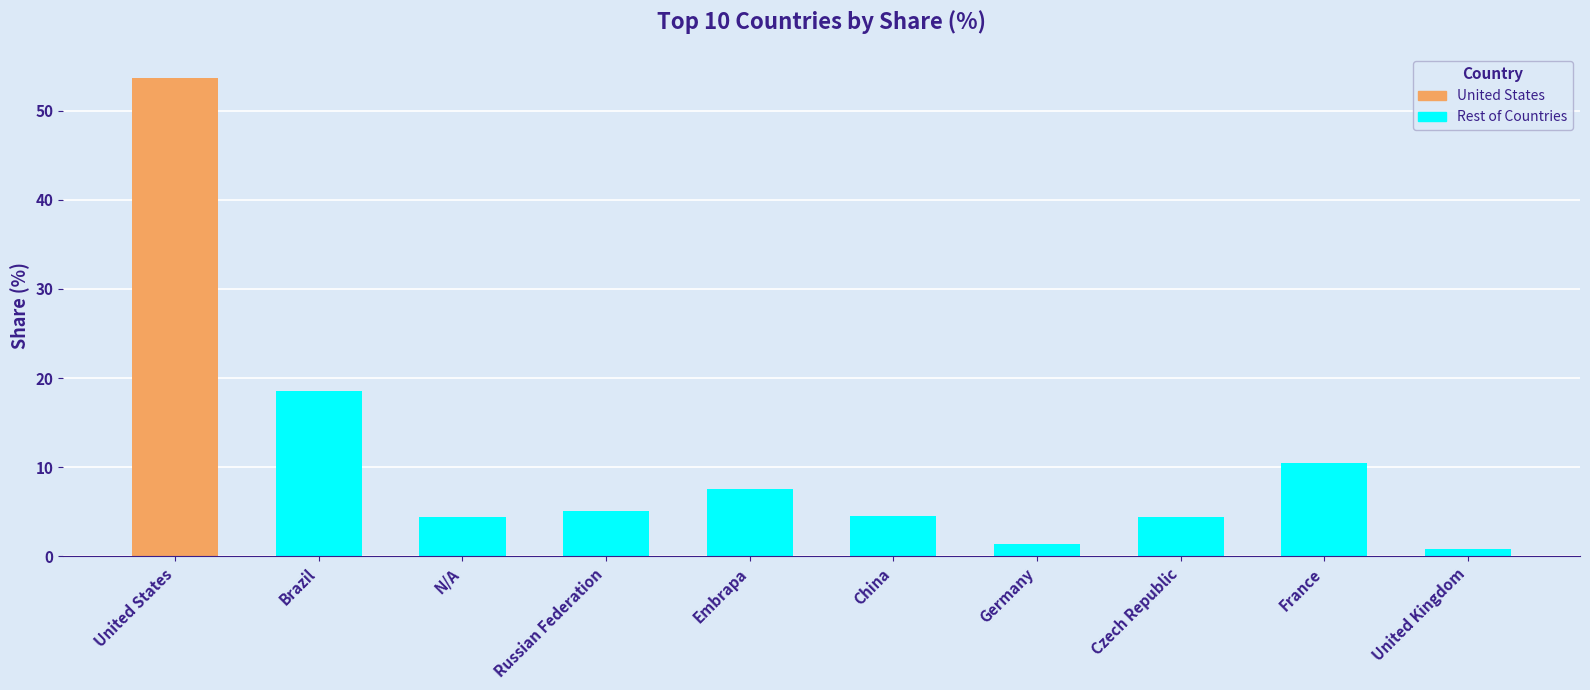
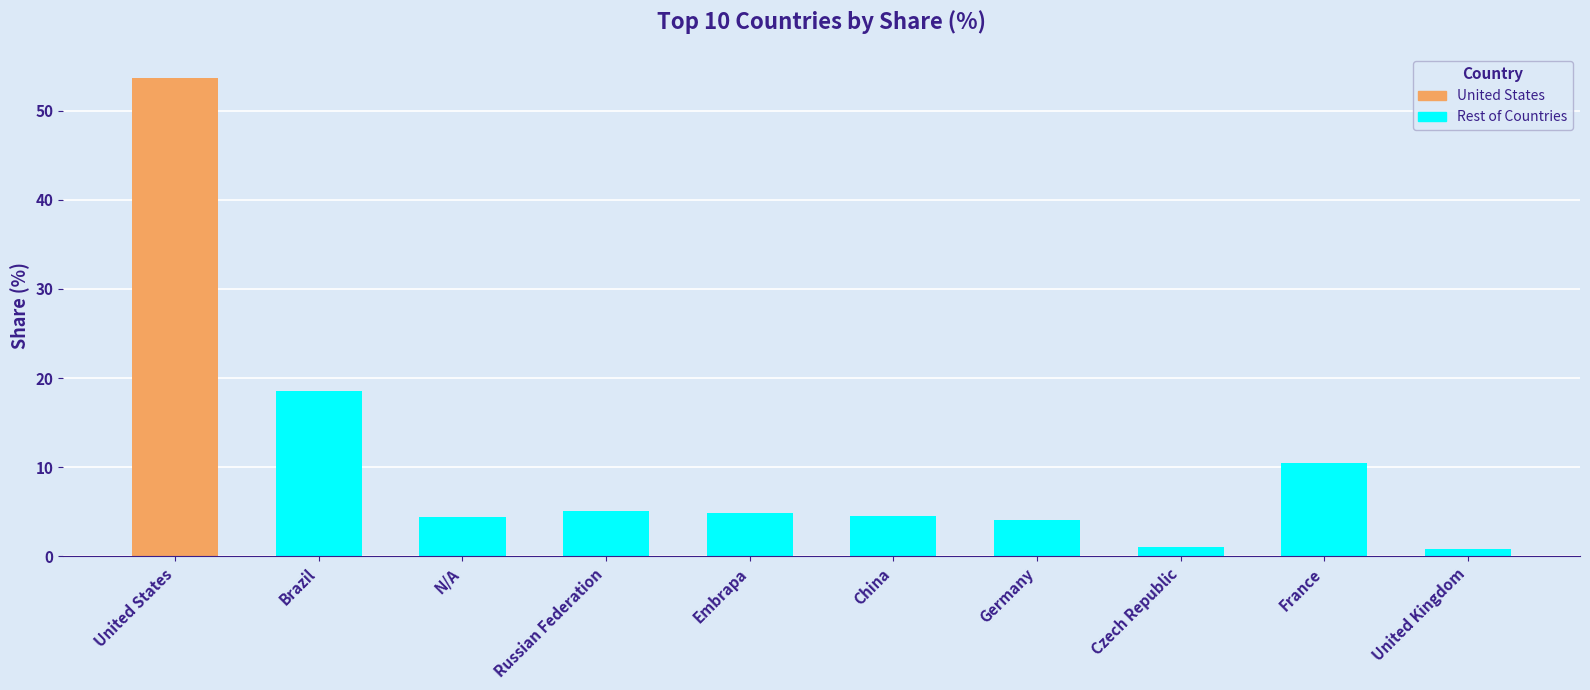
Rest of Countries, Embrapa: 8 -> 5
Rest of Countries, Germany: 1 -> 4
Rest of Countries, Czech Republic: 4 -> 1
